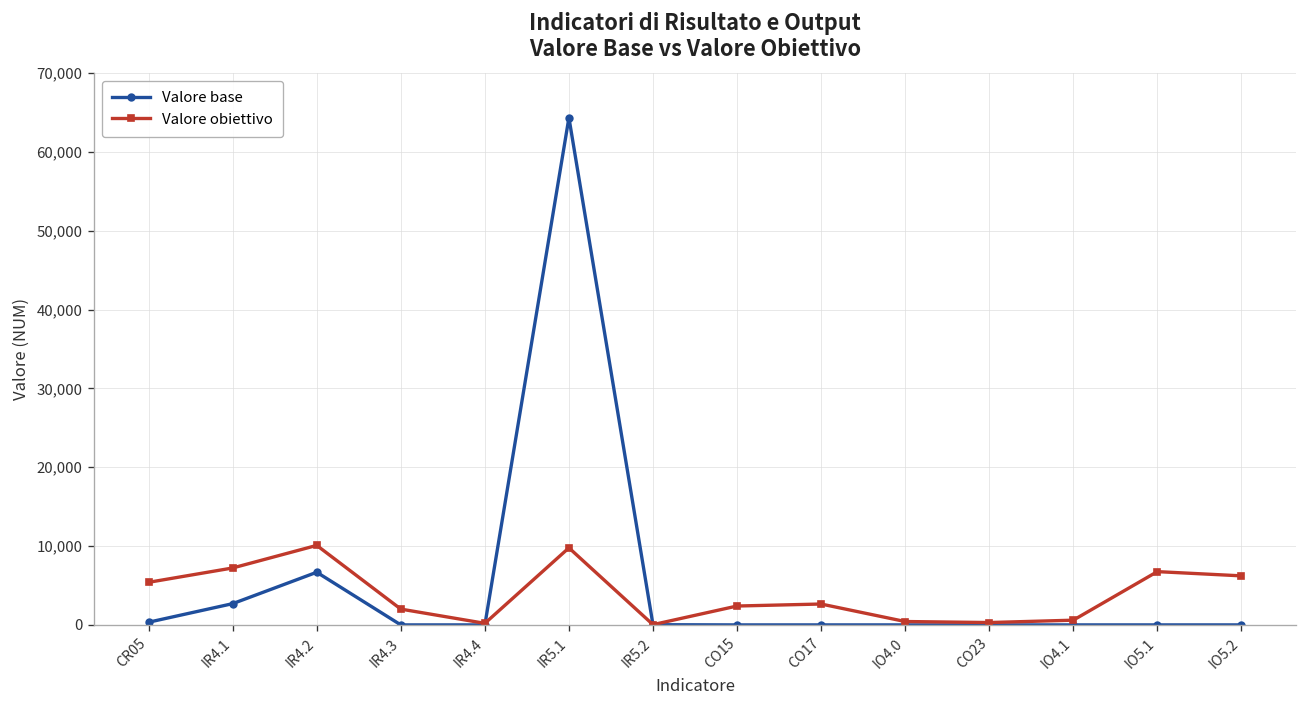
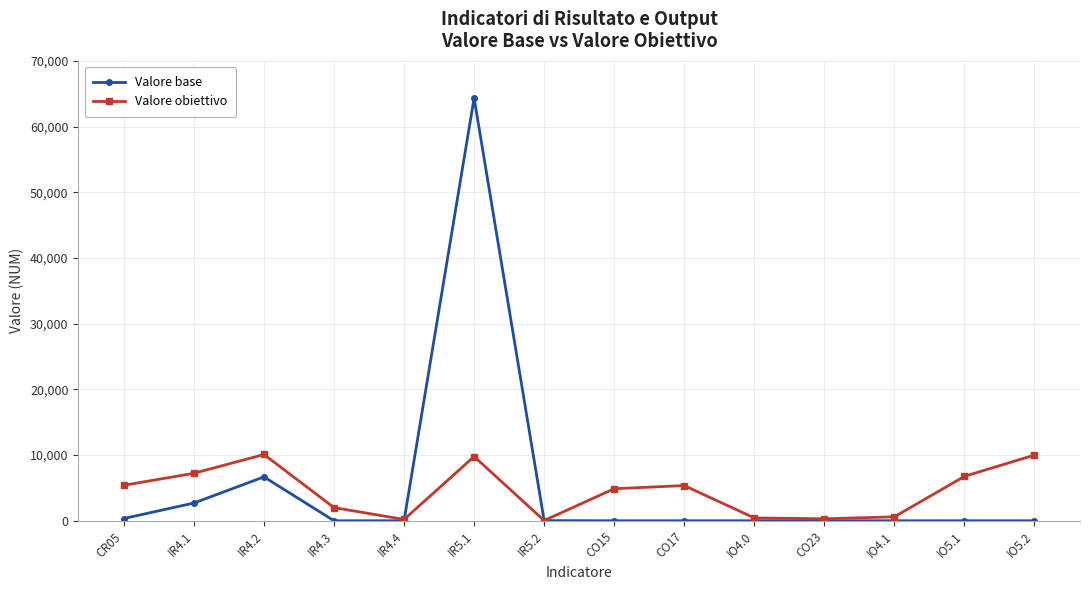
Valore obiettivo, CO15: 2,000 -> 5,000
Valore obiettivo, CO17: 3,000 -> 5,000
Valore obiettivo, IO5.2: 6,000 -> 10,000
